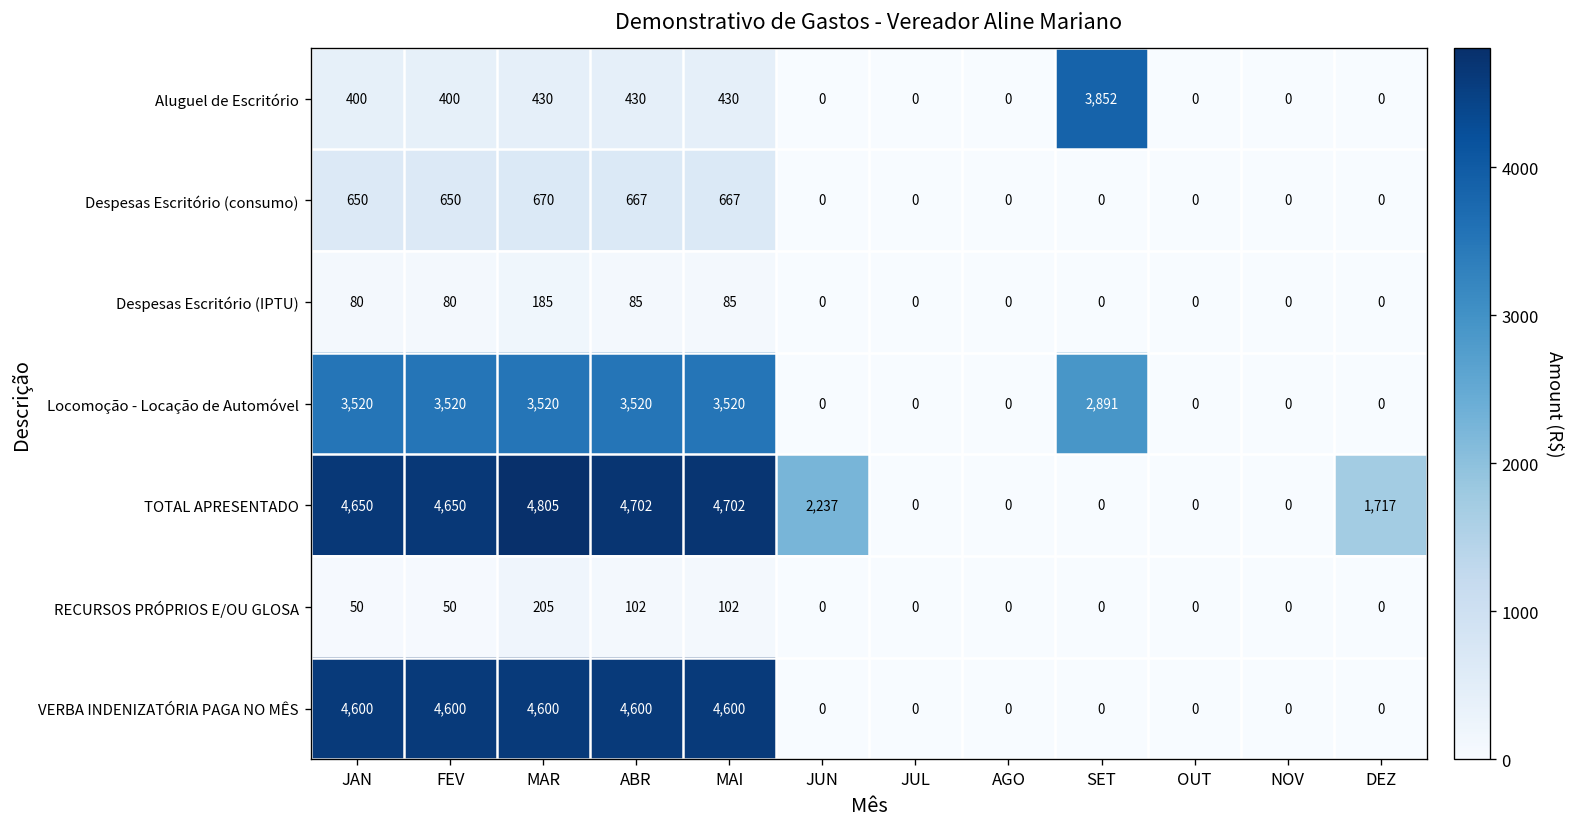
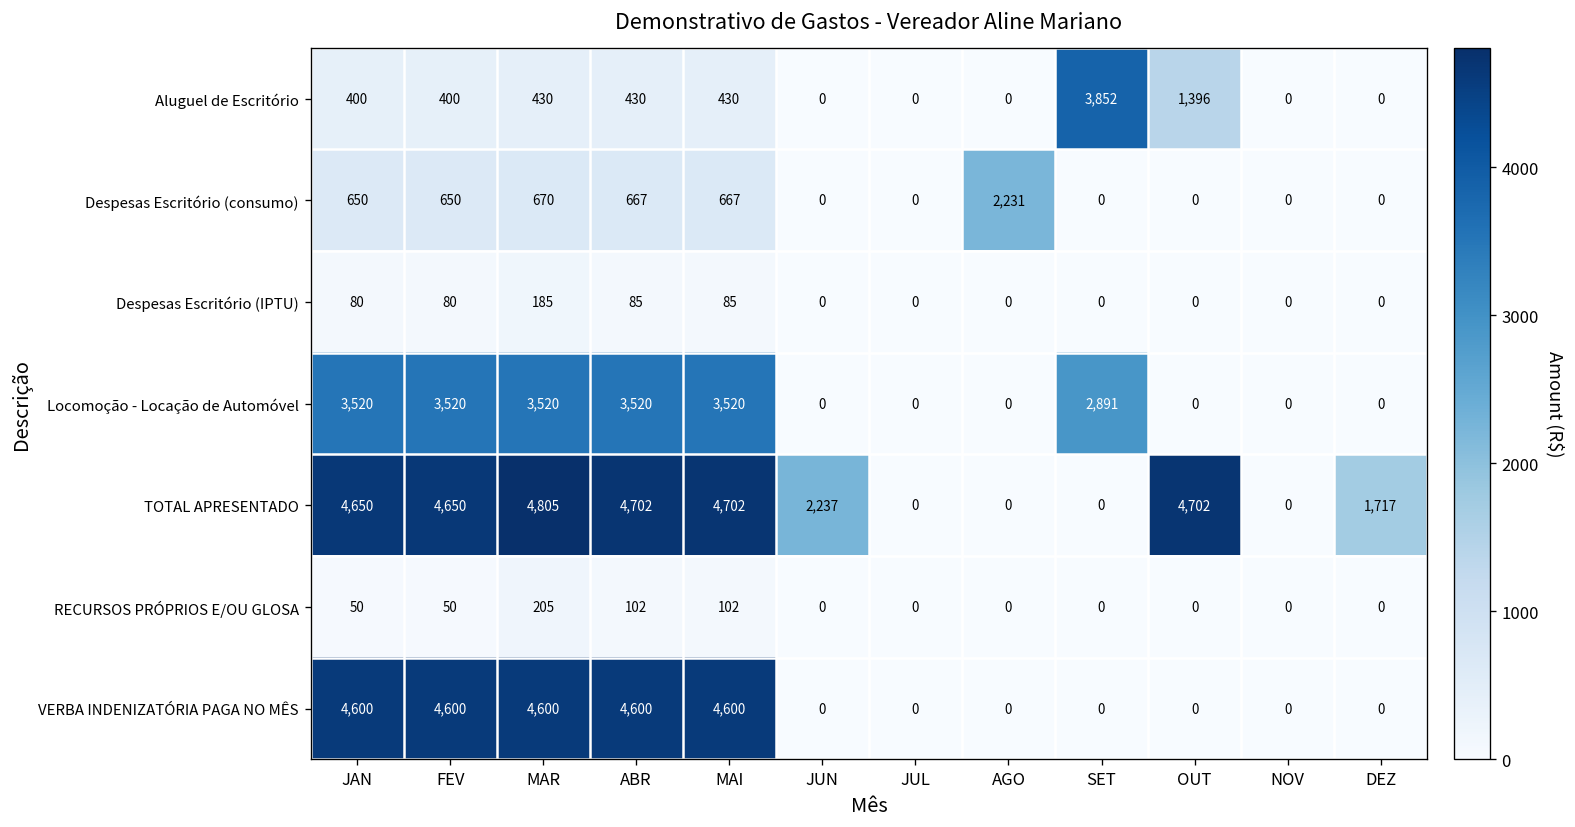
Aluguel de Escritório, OUT: 0 -> 1,396
Despesas Escritório (consumo), AGO: 0 -> 2,231
TOTAL APRESENTADO, OUT: 0 -> 4,702
